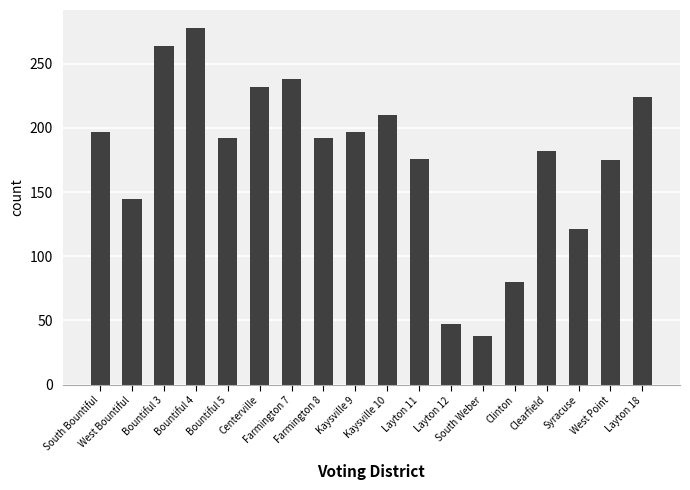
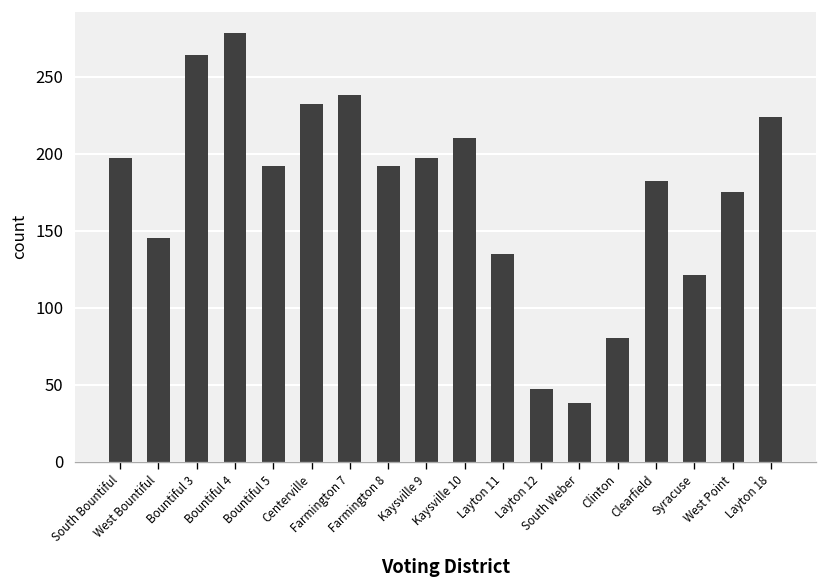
Layton 11: 176 -> 135
